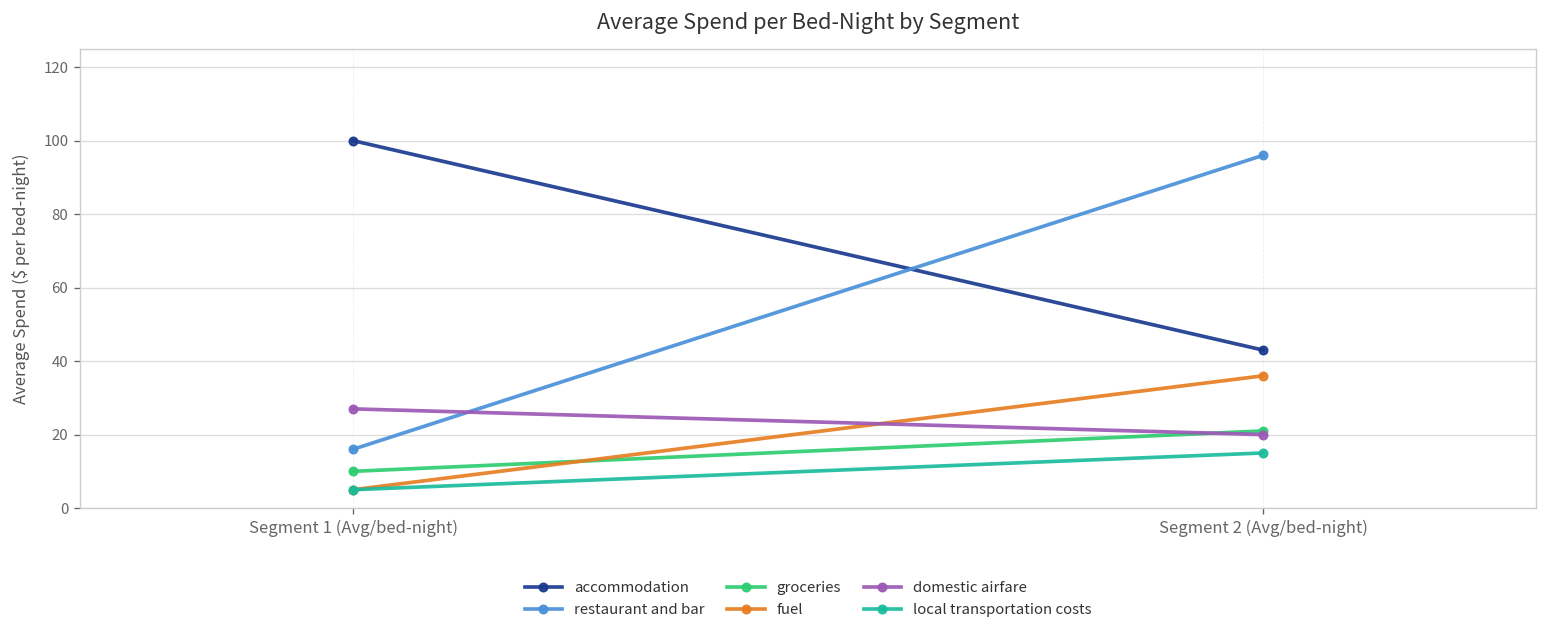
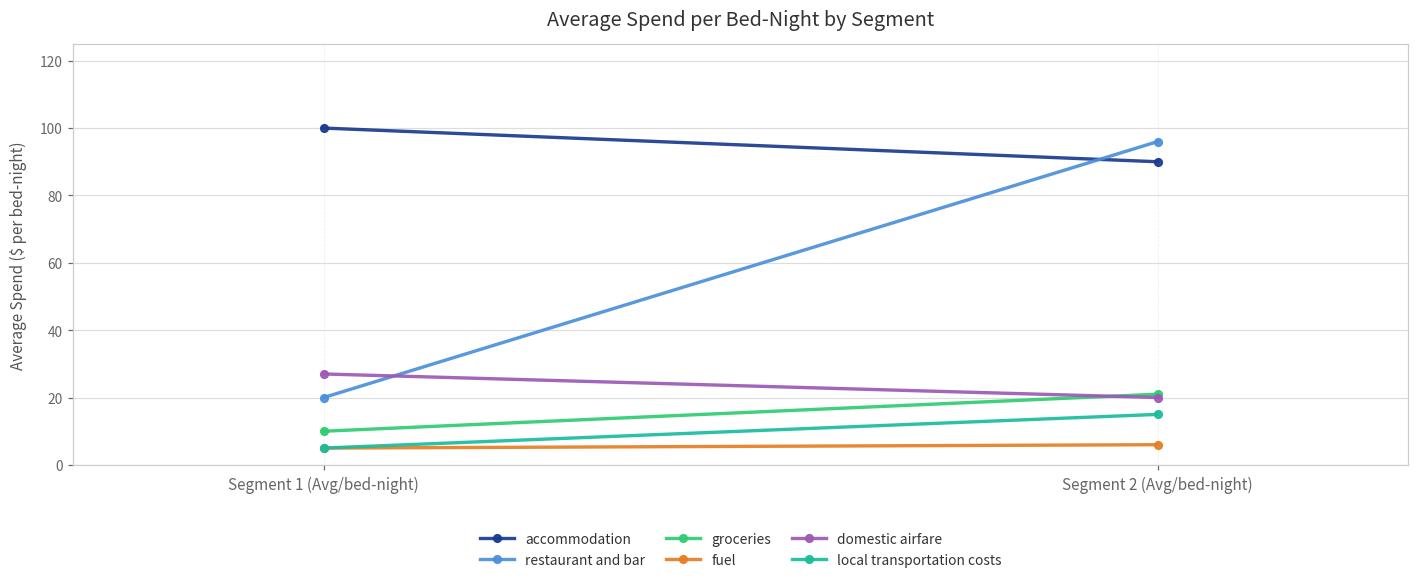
restaurant and bar, Segment 1 (Avg/bed-night): 16 -> 20
accommodation, Segment 2 (Avg/bed-night): 43 -> 90
fuel, Segment 2 (Avg/bed-night): 36 -> 6
